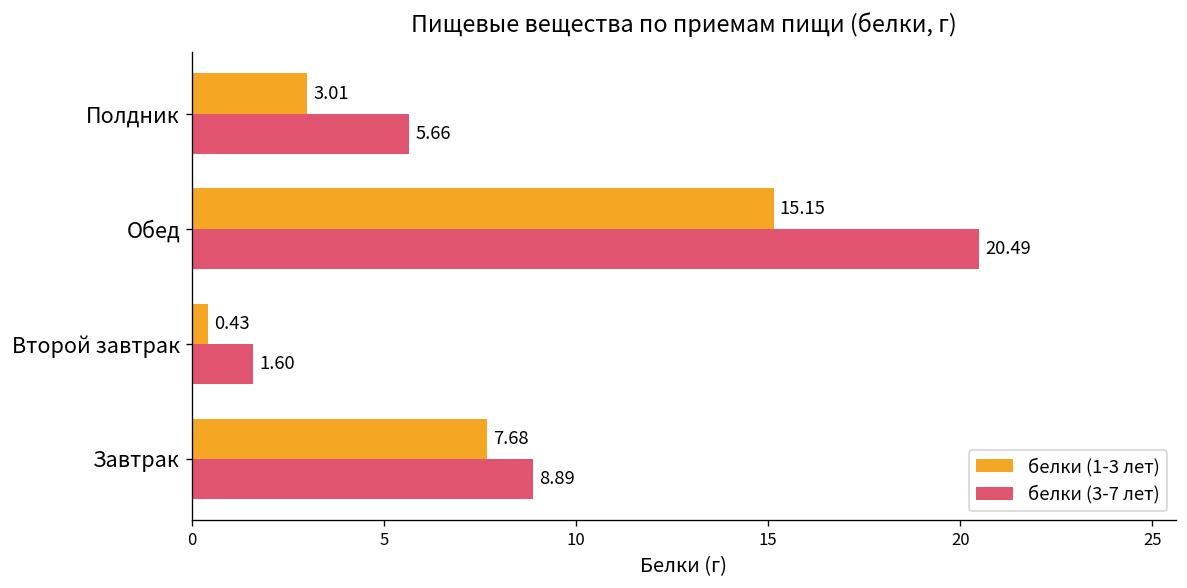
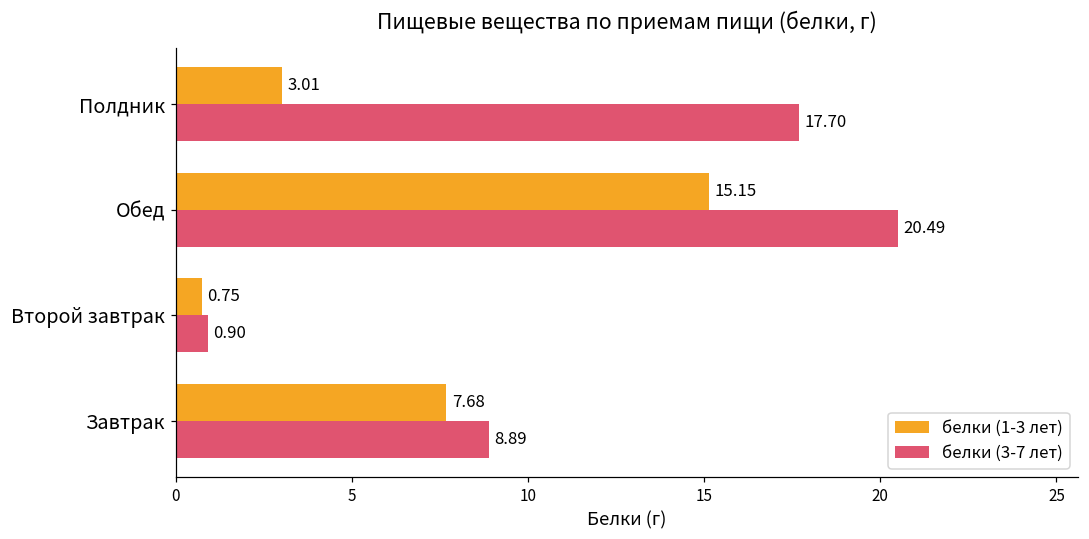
белки (3-7 лет), Полдник: 5.66 -> 17.70
белки (1-3 лет), Второй завтрак: 0.43 -> 0.75
белки (3-7 лет), Второй завтрак: 1.60 -> 0.90
